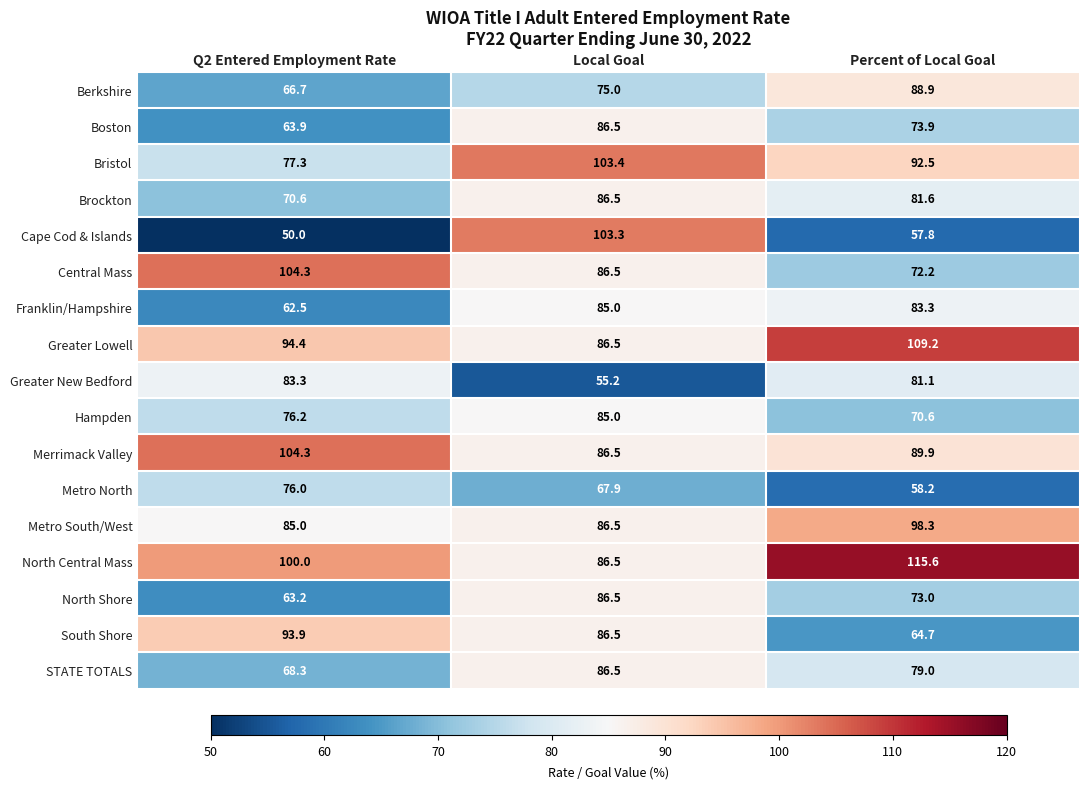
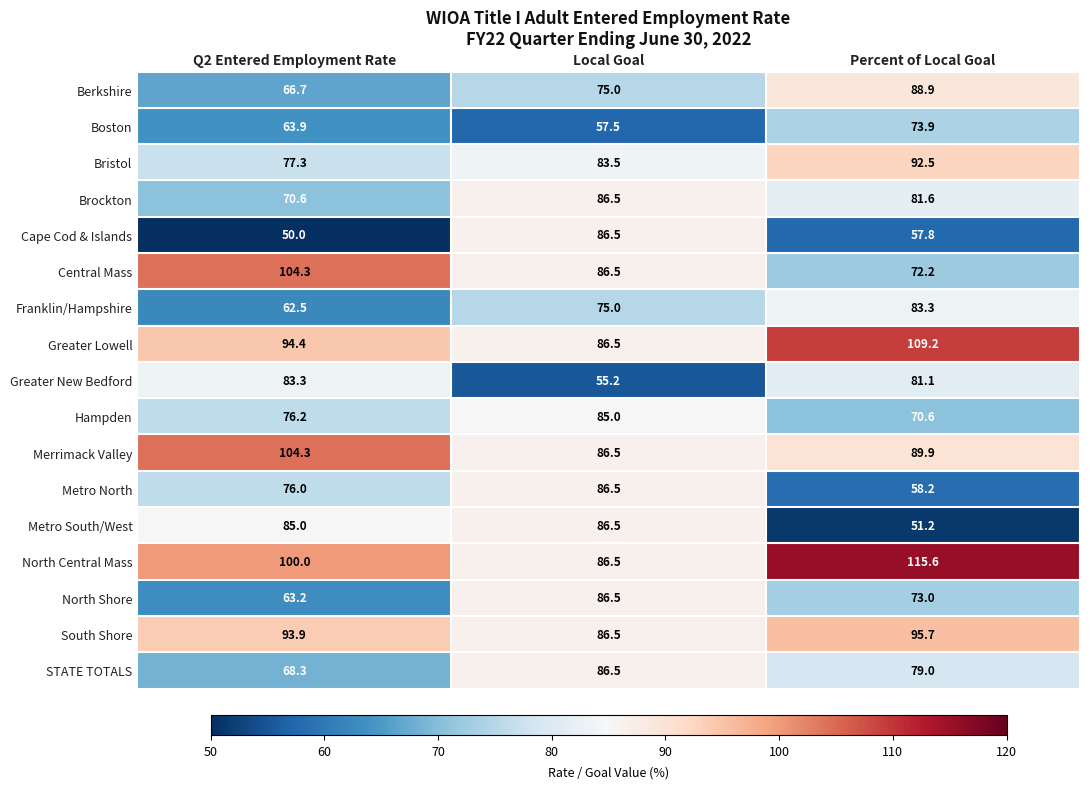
Boston, Local Goal: 86.5 -> 57.5
Bristol, Local Goal: 103.4 -> 83.5
Cape Cod & Islands, Local Goal: 103.3 -> 86.5
Franklin/Hampshire, Local Goal: 85.0 -> 75.0
Metro North, Local Goal: 67.9 -> 86.5
Metro South/West, Percent of Local Goal: 98.3 -> 51.2
South Shore, Percent of Local Goal: 64.7 -> 95.7
